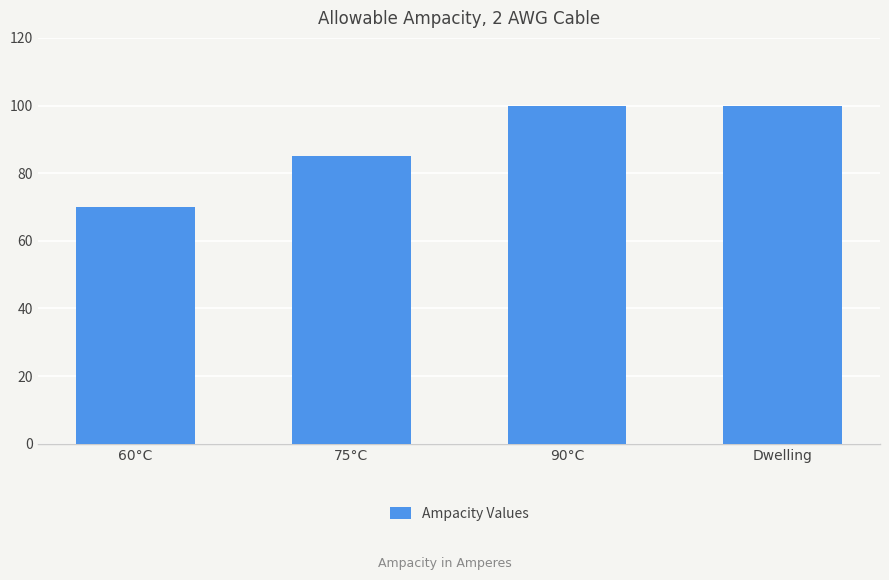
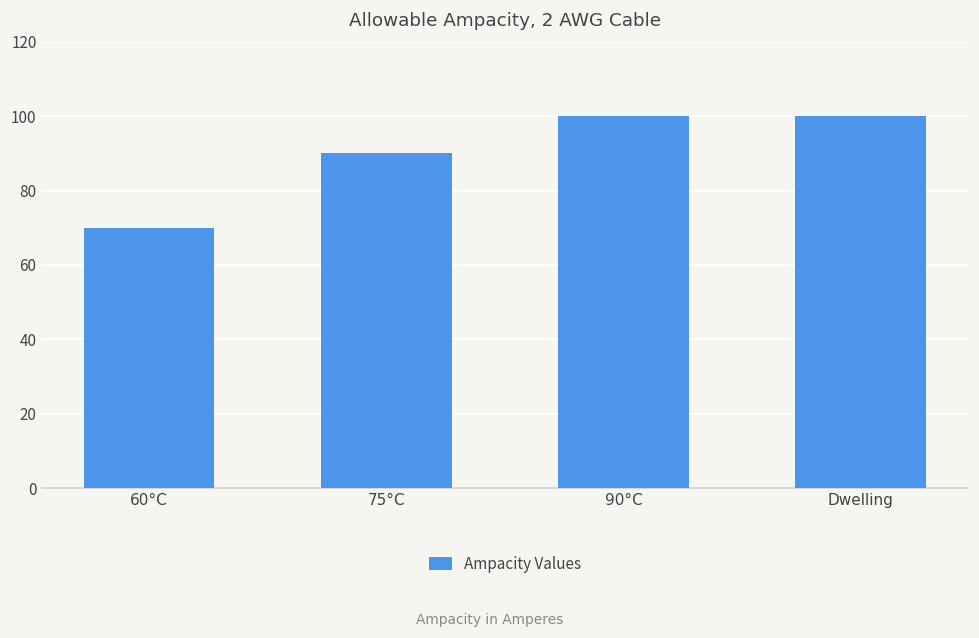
75°C: 85 -> 90
